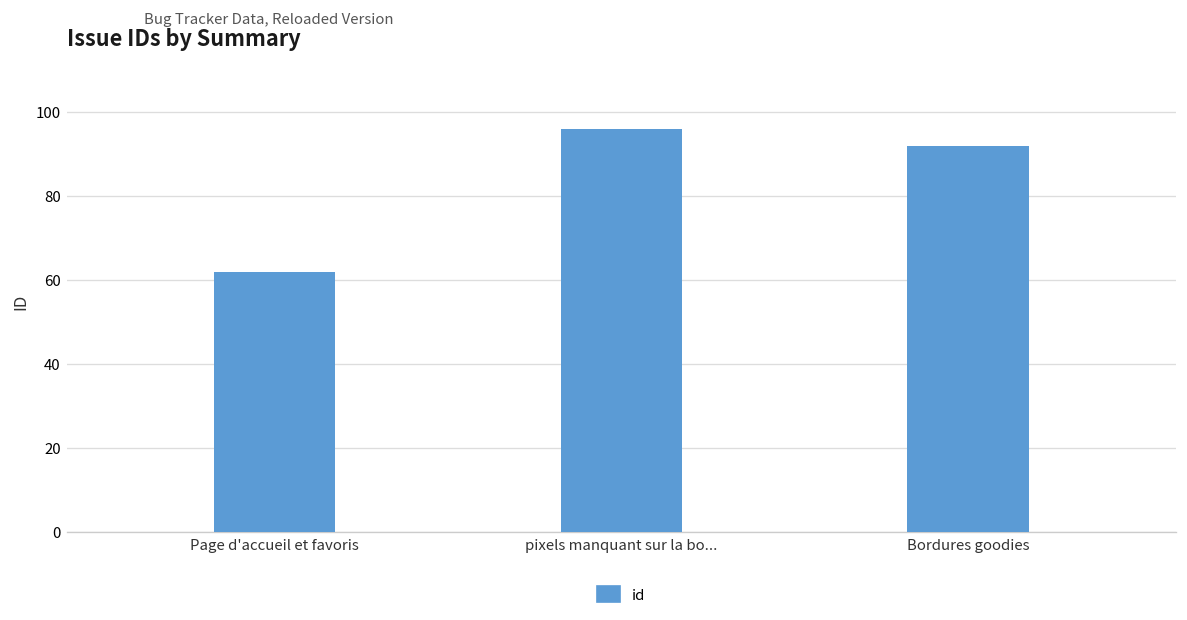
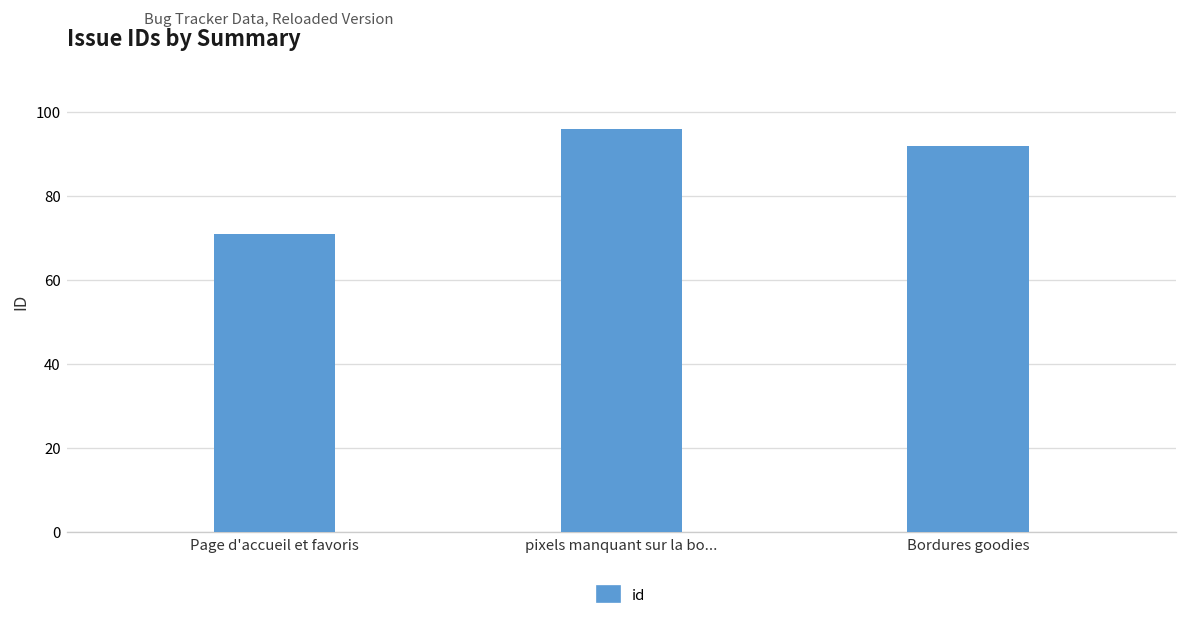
Page d'accueil et favoris: 62 -> 71
